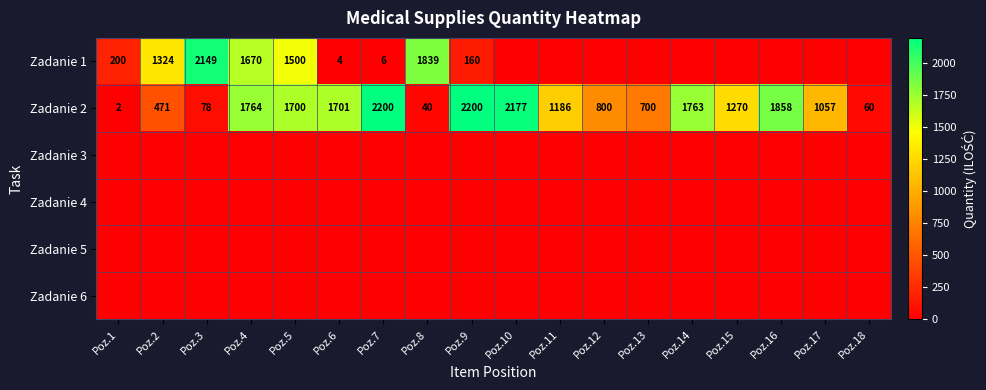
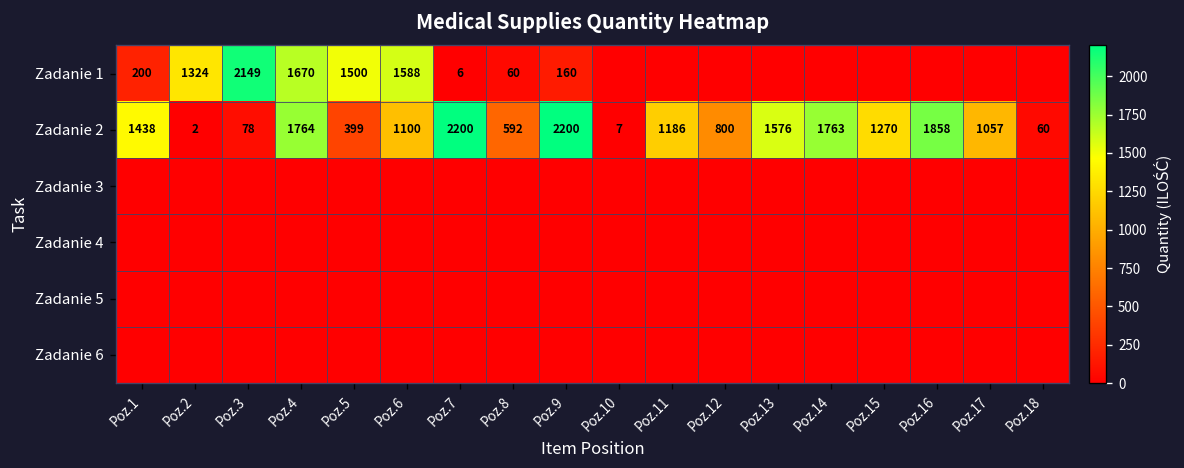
Zadanie 1, Poz.6: 4 -> 1588
Zadanie 1, Poz.8: 1839 -> 60
Zadanie 2, Poz.1: 2 -> 1438
Zadanie 2, Poz.2: 471 -> 2
Zadanie 2, Poz.5: 1700 -> 399
Zadanie 2, Poz.6: 1701 -> 1100
Zadanie 2, Poz.8: 40 -> 592
Zadanie 2, Poz.10: 2177 -> 7
Zadanie 2, Poz.13: 700 -> 1576
